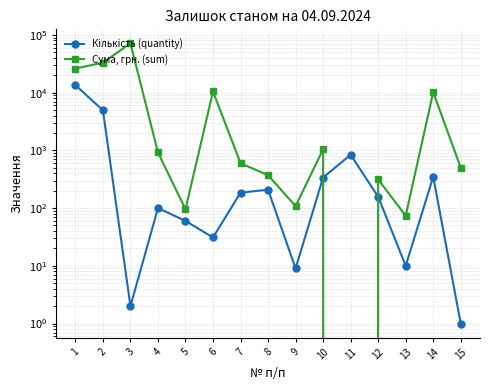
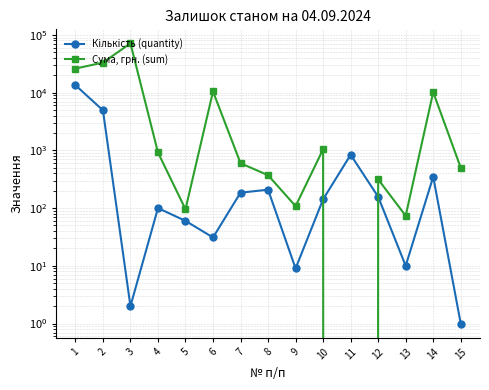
Кількість (quantity), 10: 300 -> 140
